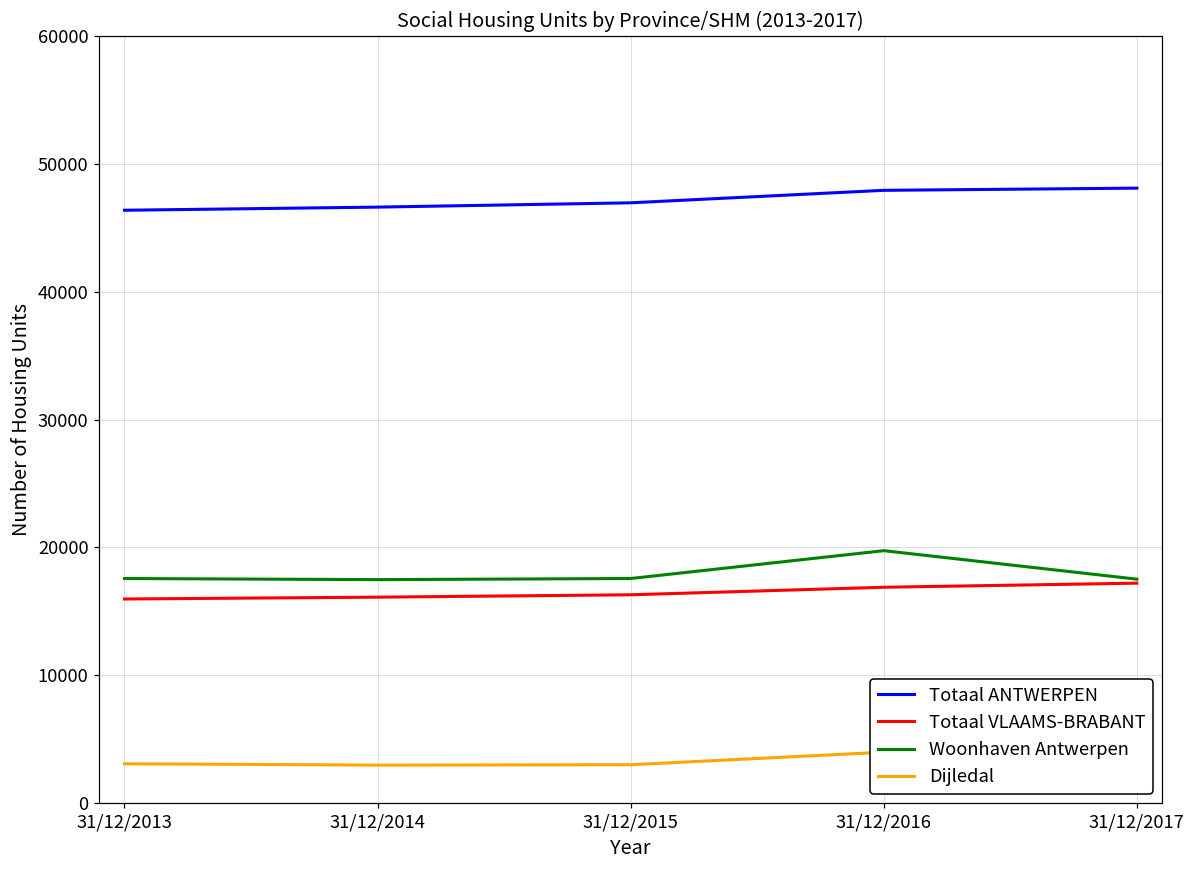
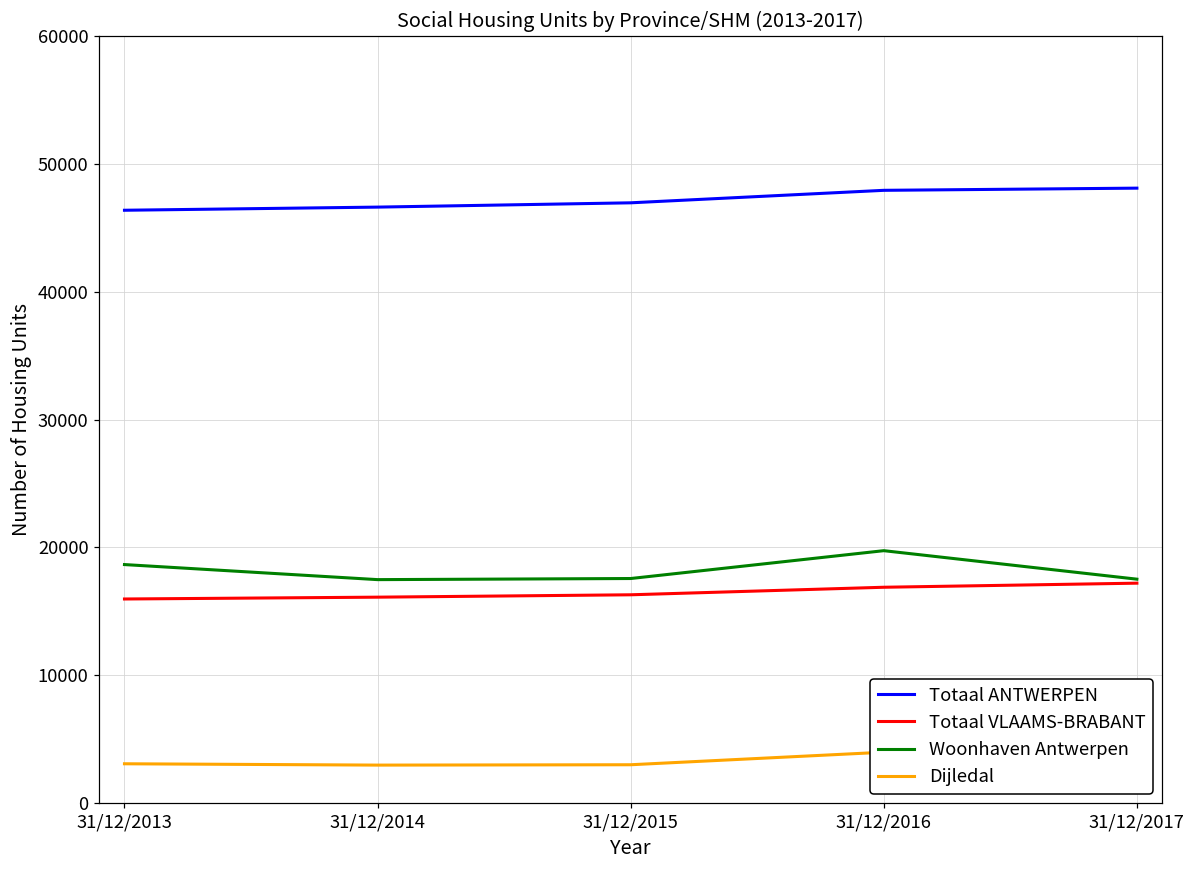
Woonhaven Antwerpen, 31/12/2013: 17600 -> 18600
